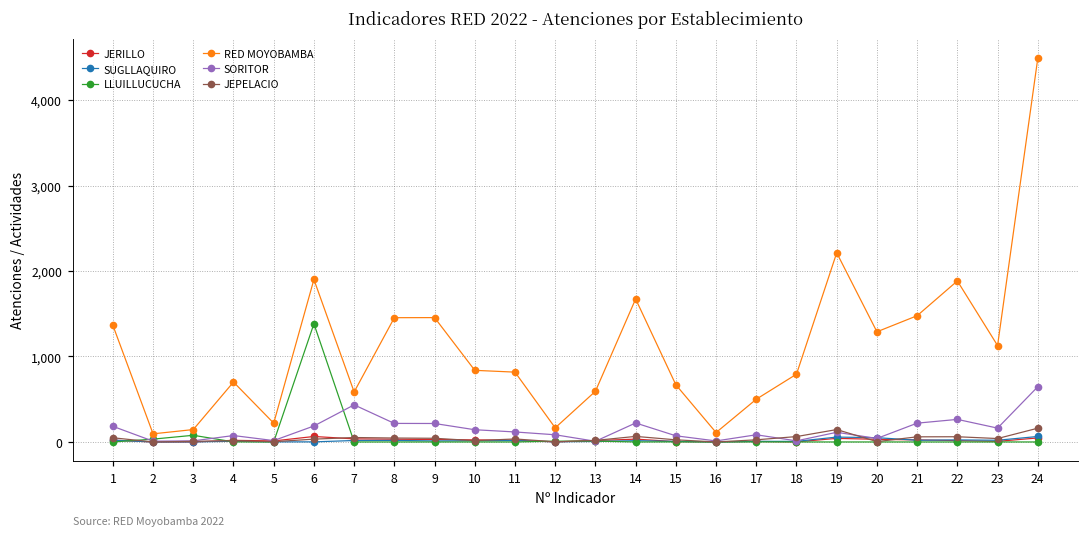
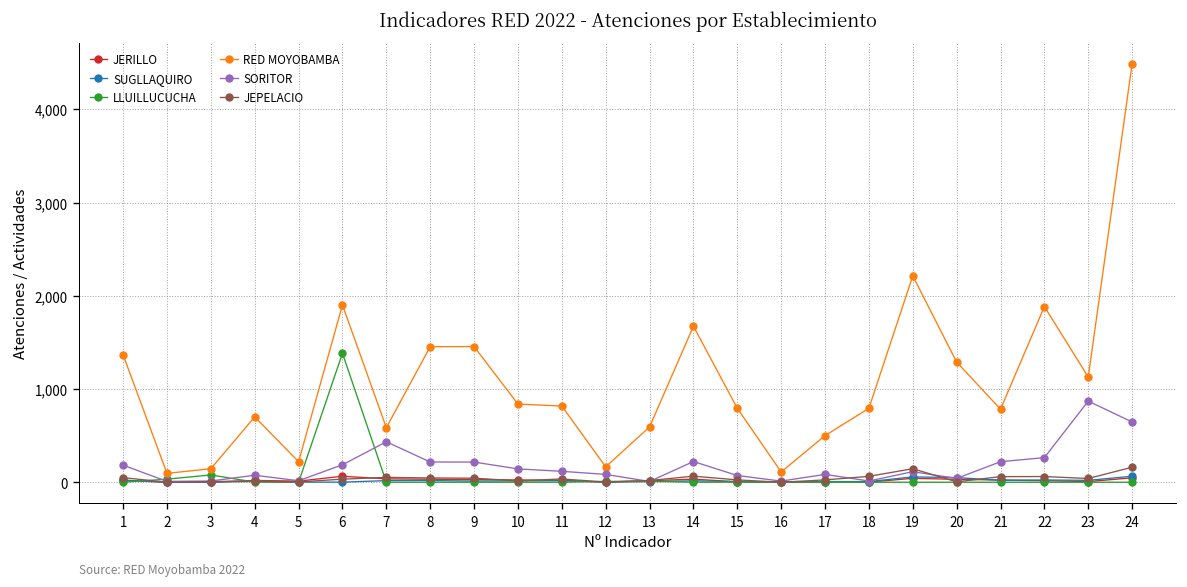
RED MOYOBAMBA, 15: 700 -> 800
RED MOYOBAMBA, 21: 1,500 -> 800
SORITOR, 23: 200 -> 900
